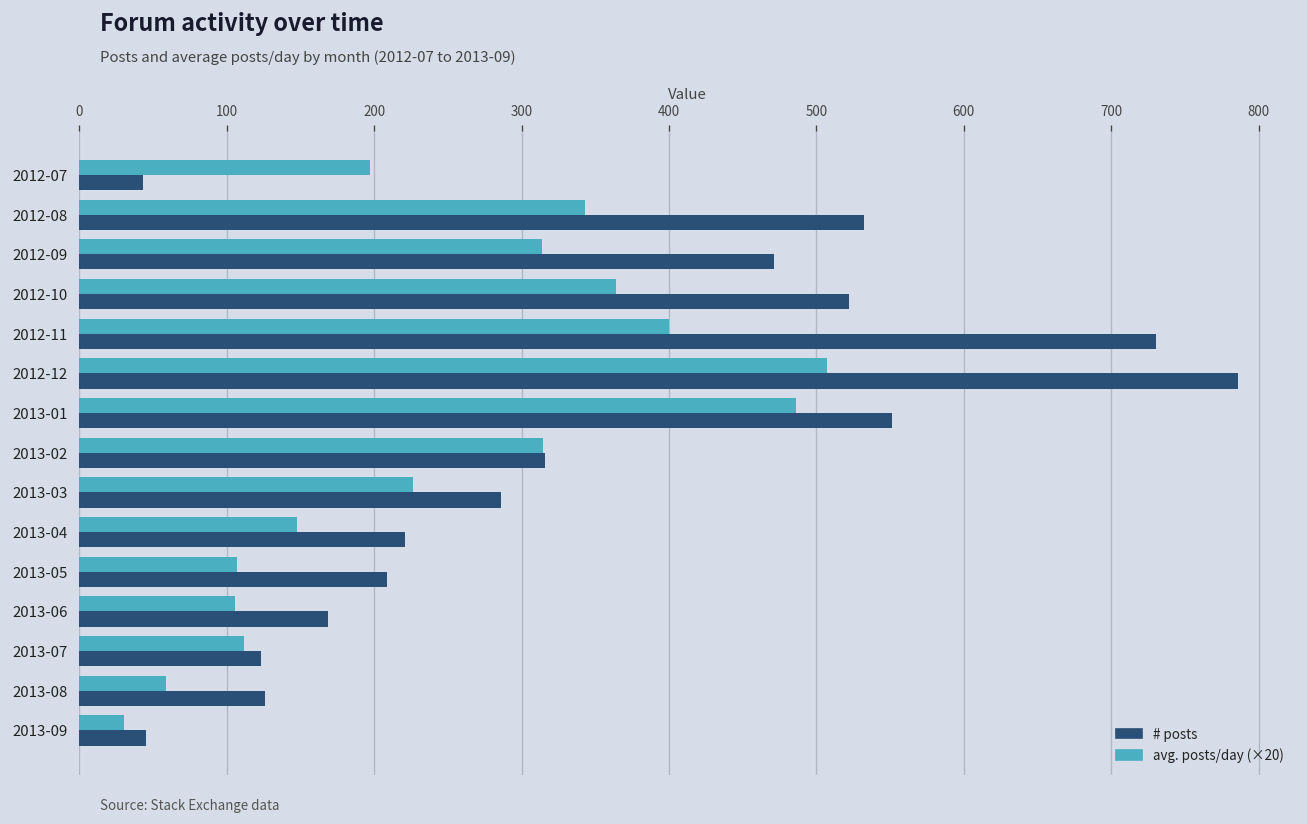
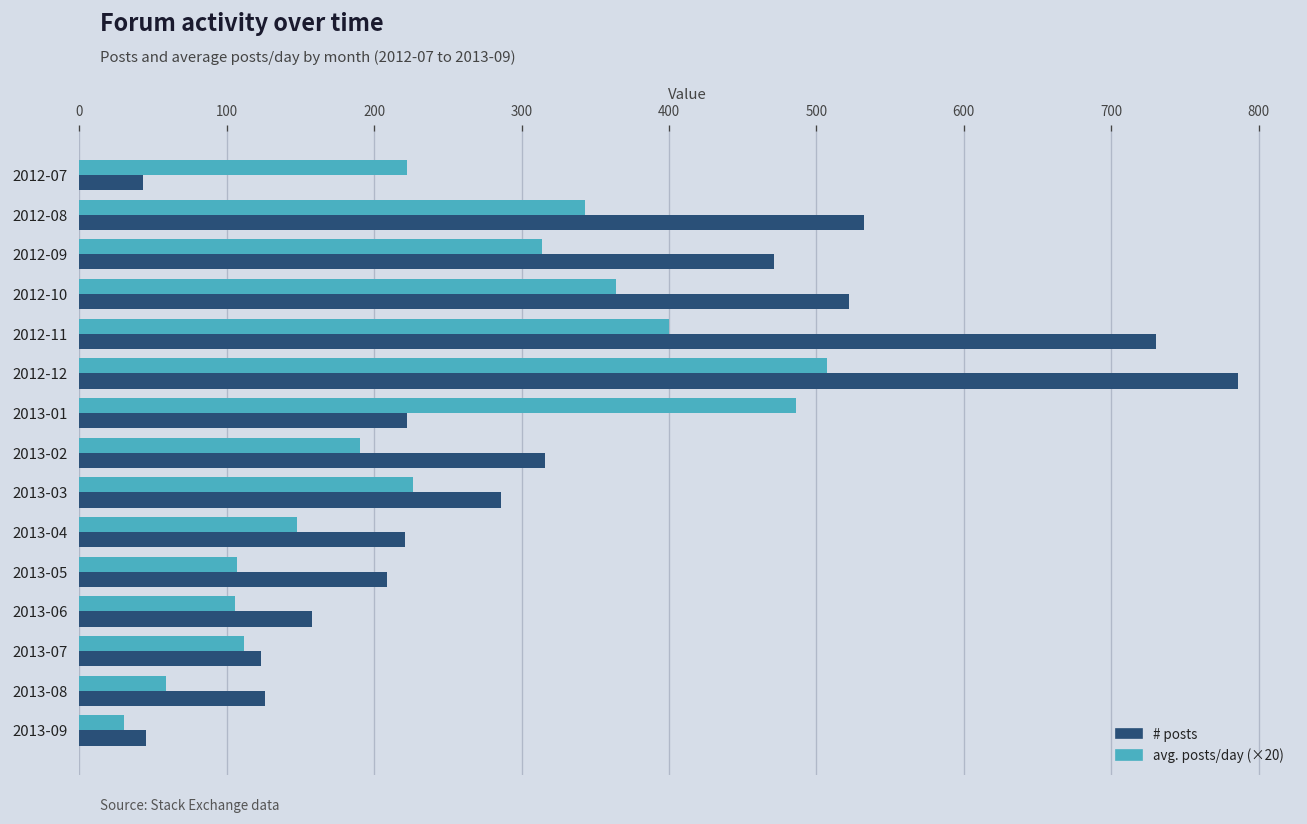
avg. posts/day (×20), 2012-07: 197 -> 222
# posts, 2013-01: 551 -> 222
avg. posts/day (×20), 2013-02: 314 -> 191
# posts, 2013-06: 169 -> 158
